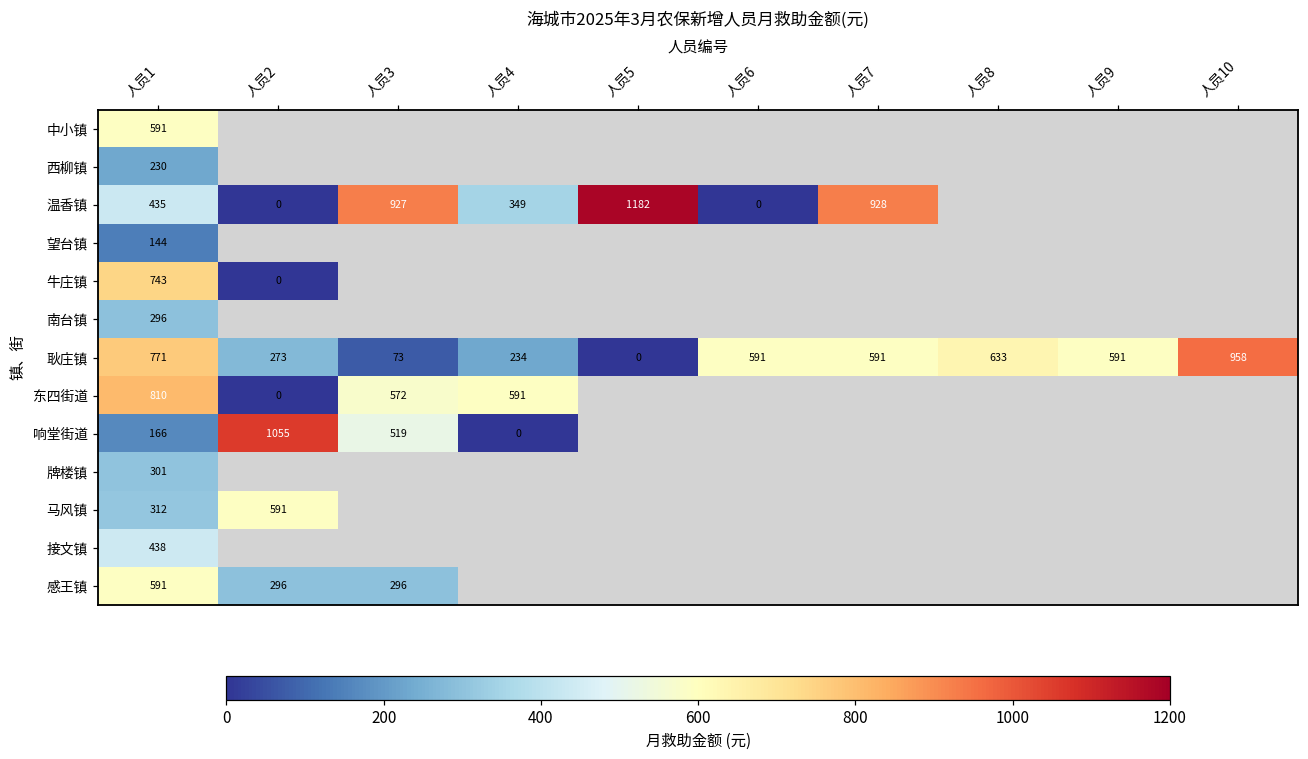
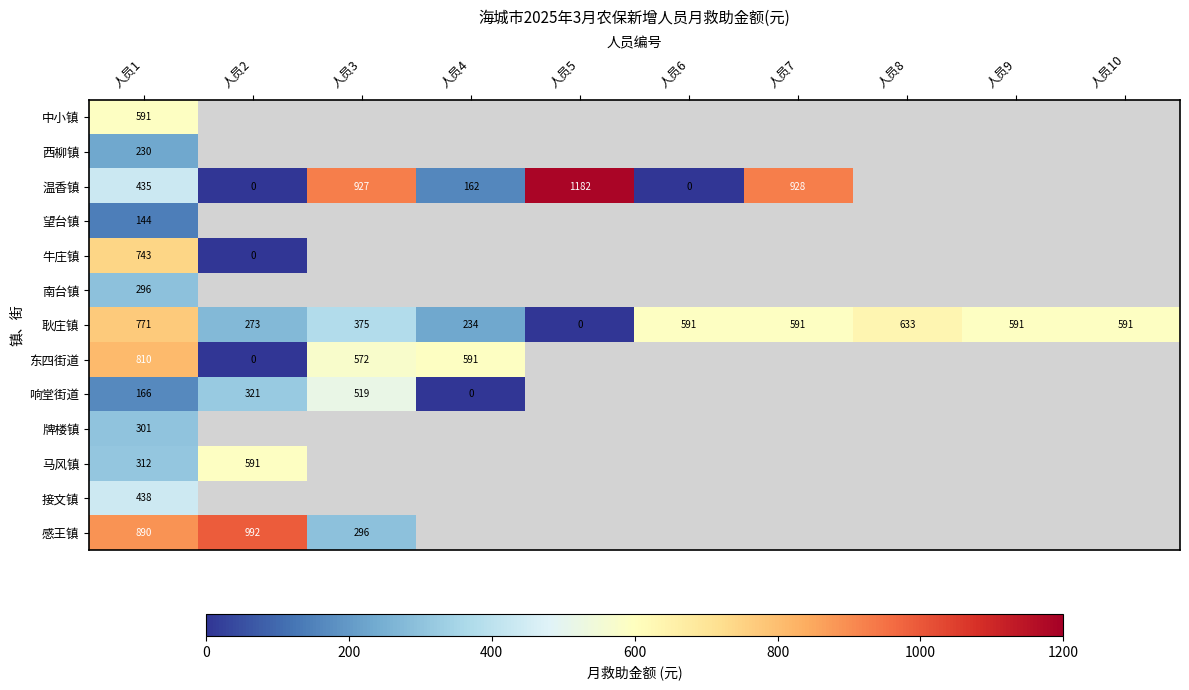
温香镇, 人员4: 349 -> 162
耿庄镇, 人员3: 73 -> 375
耿庄镇, 人员10: 958 -> 591
响堂街道, 人员2: 1055 -> 321
感王镇, 人员1: 591 -> 890
感王镇, 人员2: 296 -> 992
